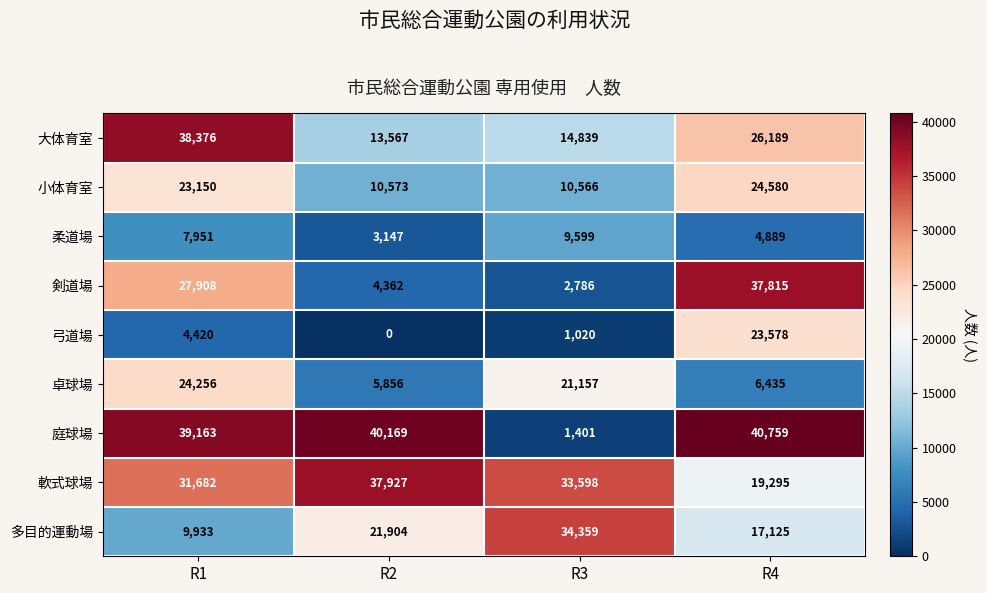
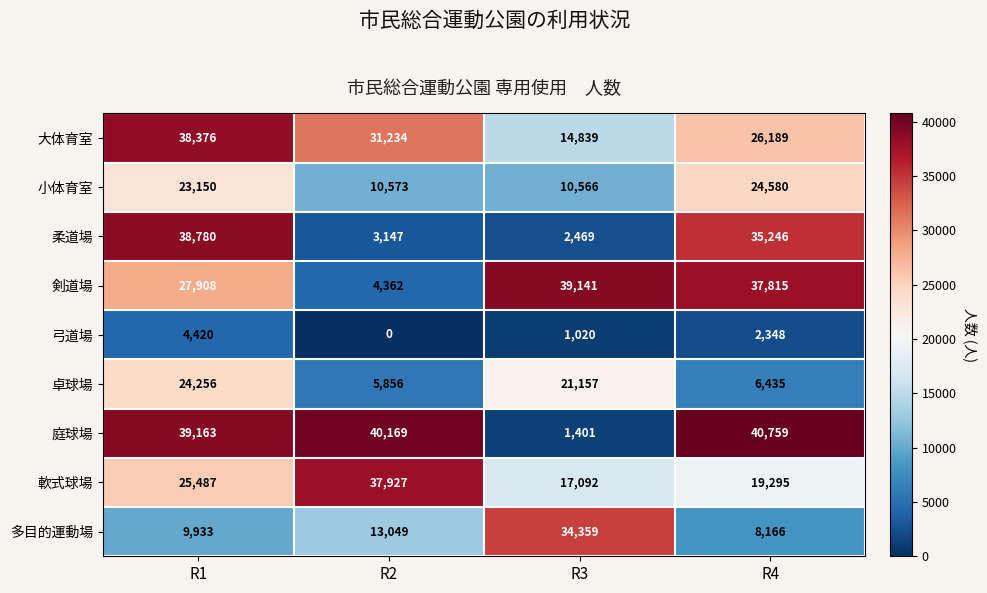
大体育室, R2: 13,567 -> 31,234
柔道場, R1: 7,951 -> 38,780
柔道場, R3: 9,599 -> 2,469
柔道場, R4: 4,889 -> 35,246
剣道場, R3: 2,786 -> 39,141
弓道場, R4: 23,578 -> 2,348
軟式球場, R1: 31,682 -> 25,487
軟式球場, R3: 33,598 -> 17,092
多目的運動場, R2: 21,904 -> 13,049
多目的運動場, R4: 17,125 -> 8,166
